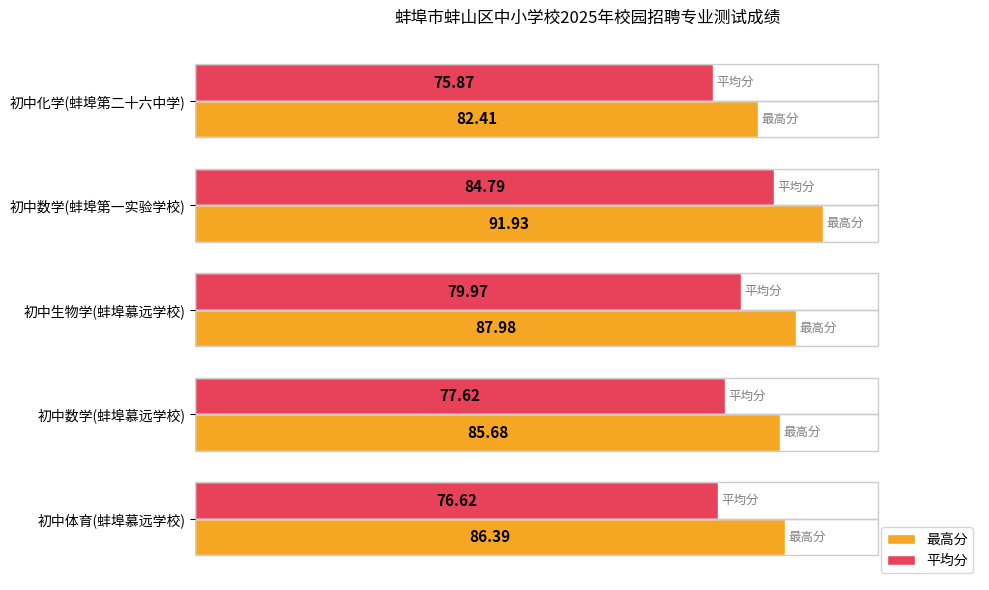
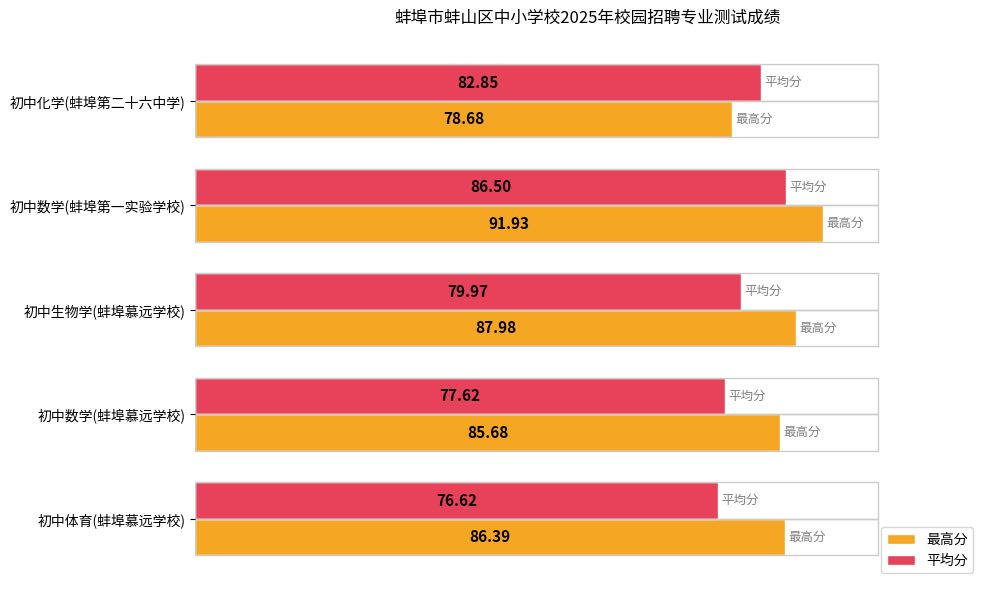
平均分, 初中化学(蚌埠第二十六中学): 75.87 -> 82.85
最高分, 初中化学(蚌埠第二十六中学): 82.41 -> 78.68
平均分, 初中数学(蚌埠第一实验学校): 84.79 -> 86.50
